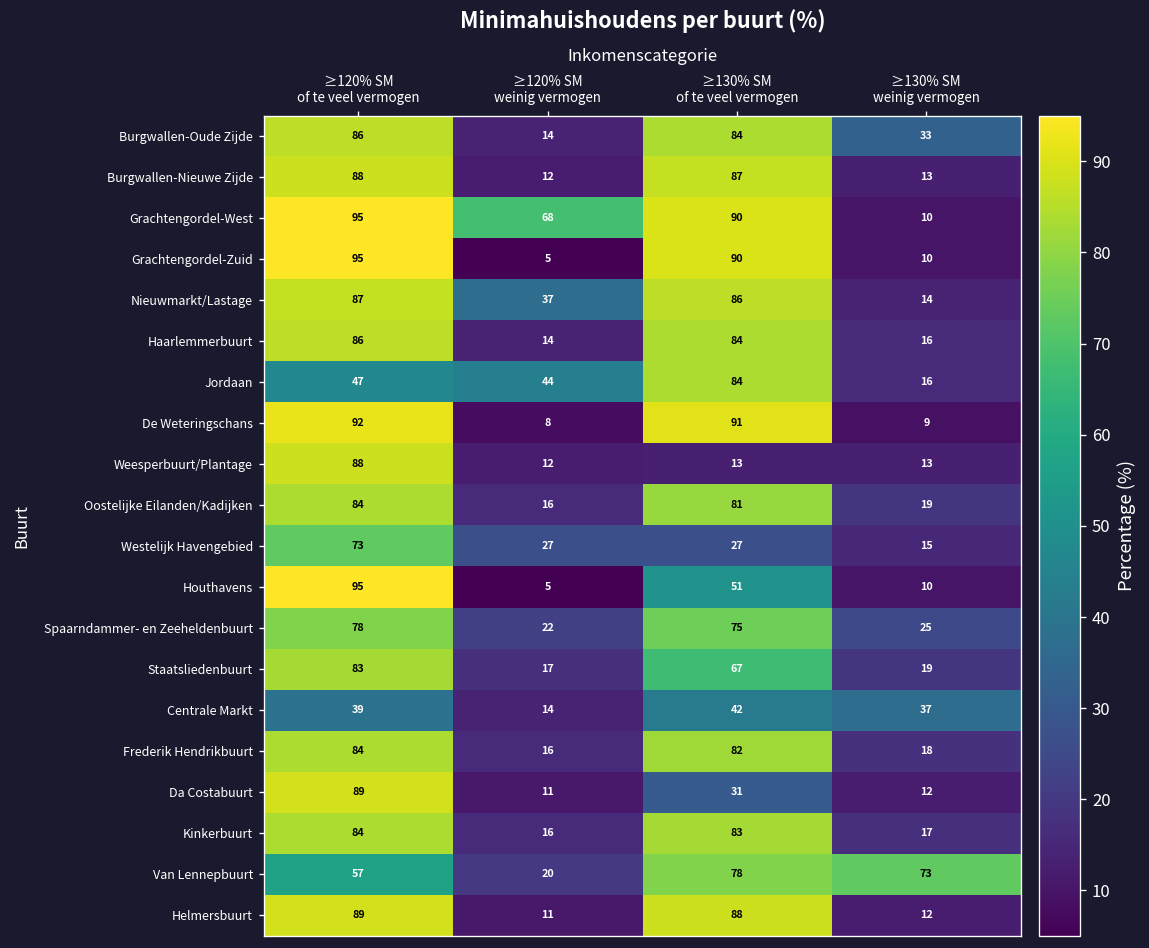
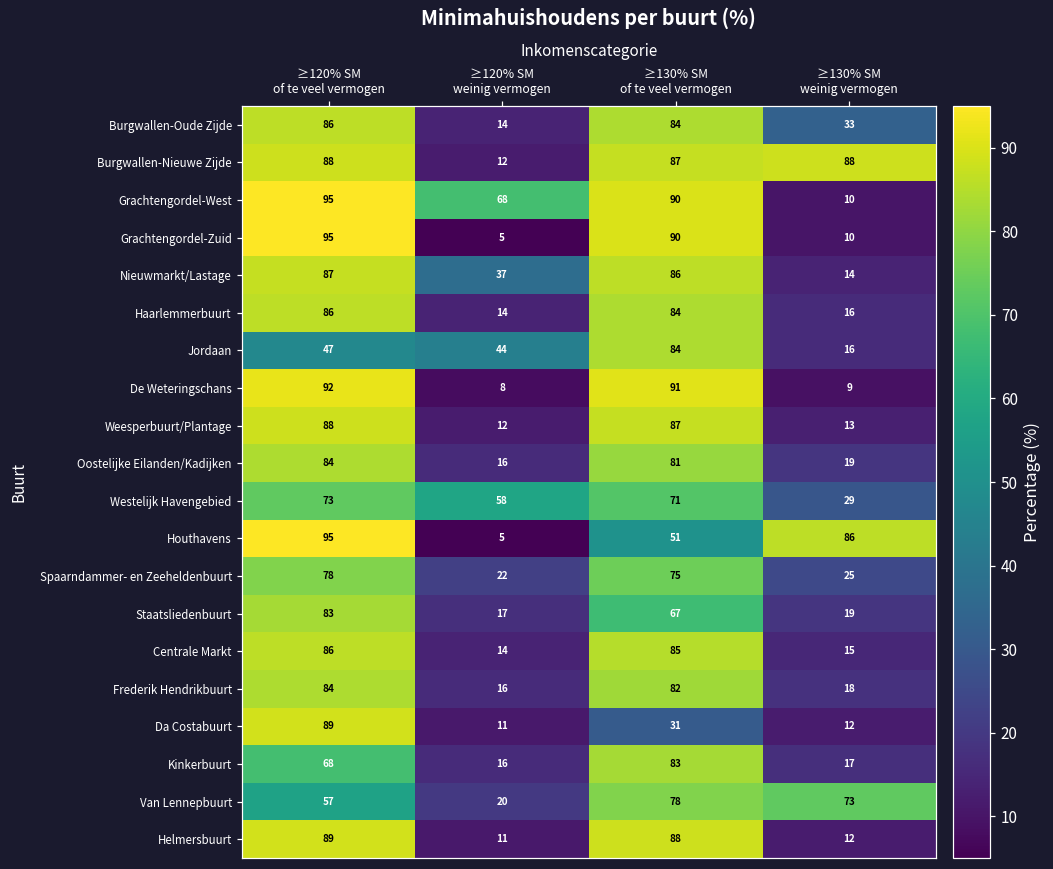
Burgwallen-Nieuwe Zijde, ≥130% SM weinig vermogen: 13 -> 88
Weesperbuurt/Plantage, ≥130% SM of te veel vermogen: 13 -> 87
Westelijk Havengebied, ≥120% SM weinig vermogen: 27 -> 58
Westelijk Havengebied, ≥130% SM of te veel vermogen: 27 -> 71
Westelijk Havengebied, ≥130% SM weinig vermogen: 15 -> 29
Houthavens, ≥130% SM weinig vermogen: 10 -> 86
Centrale Markt, ≥120% SM of te veel vermogen: 39 -> 86
Centrale Markt, ≥130% SM of te veel vermogen: 42 -> 85
Centrale Markt, ≥130% SM weinig vermogen: 37 -> 15
Kinkerbuurt, ≥120% SM of te veel vermogen: 84 -> 68
